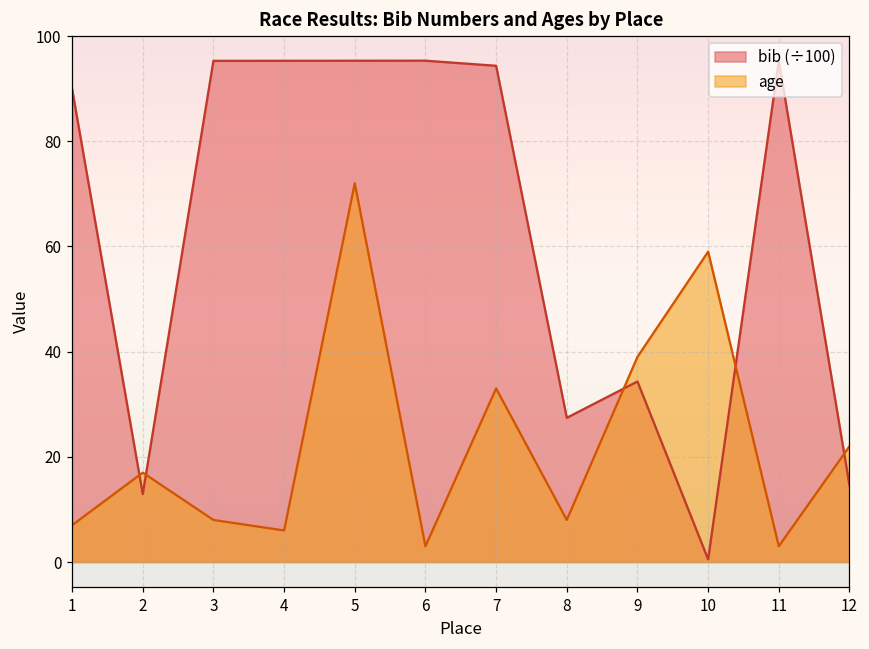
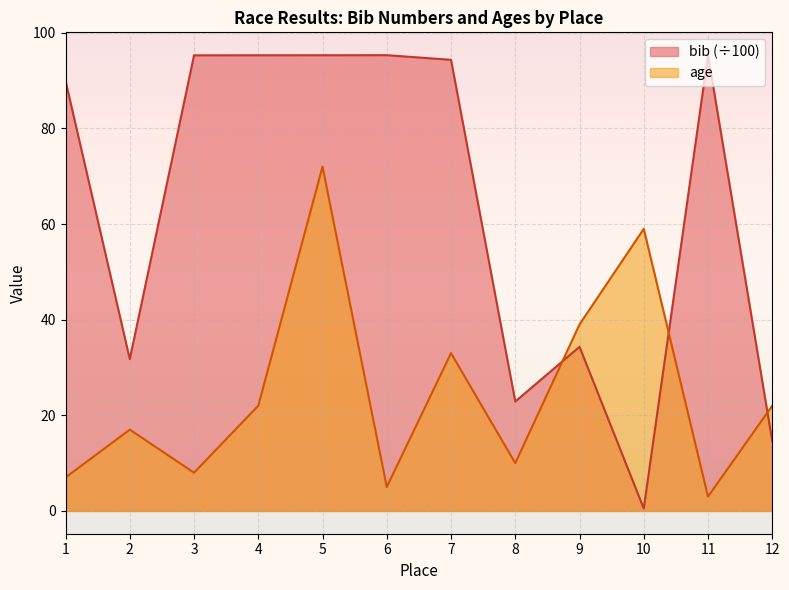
bib (÷100), 2: 13 -> 32
age, 4: 6 -> 22
age, 6: 3 -> 5
bib (÷100), 8: 27 -> 23
age, 8: 8 -> 10
